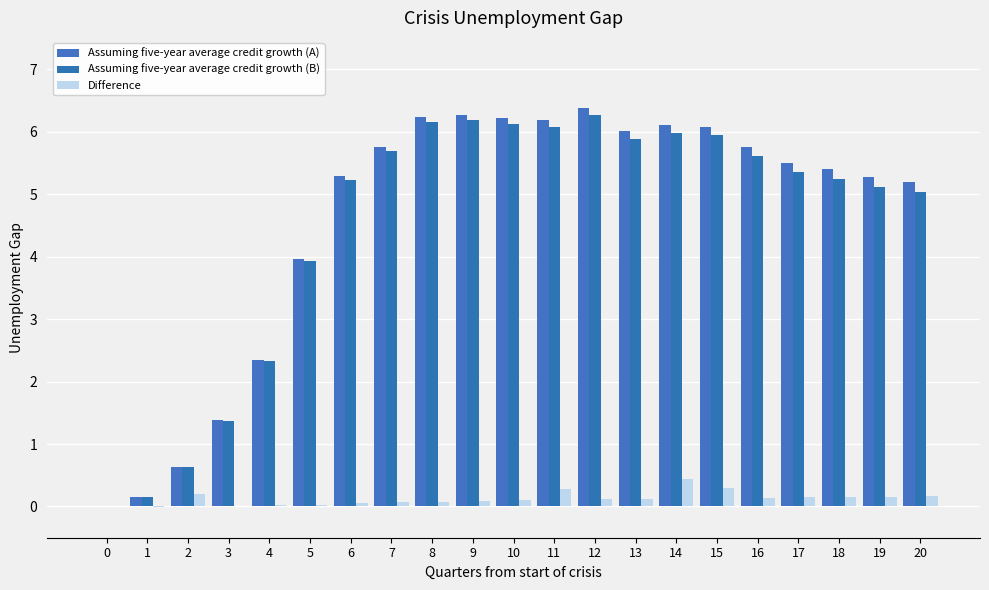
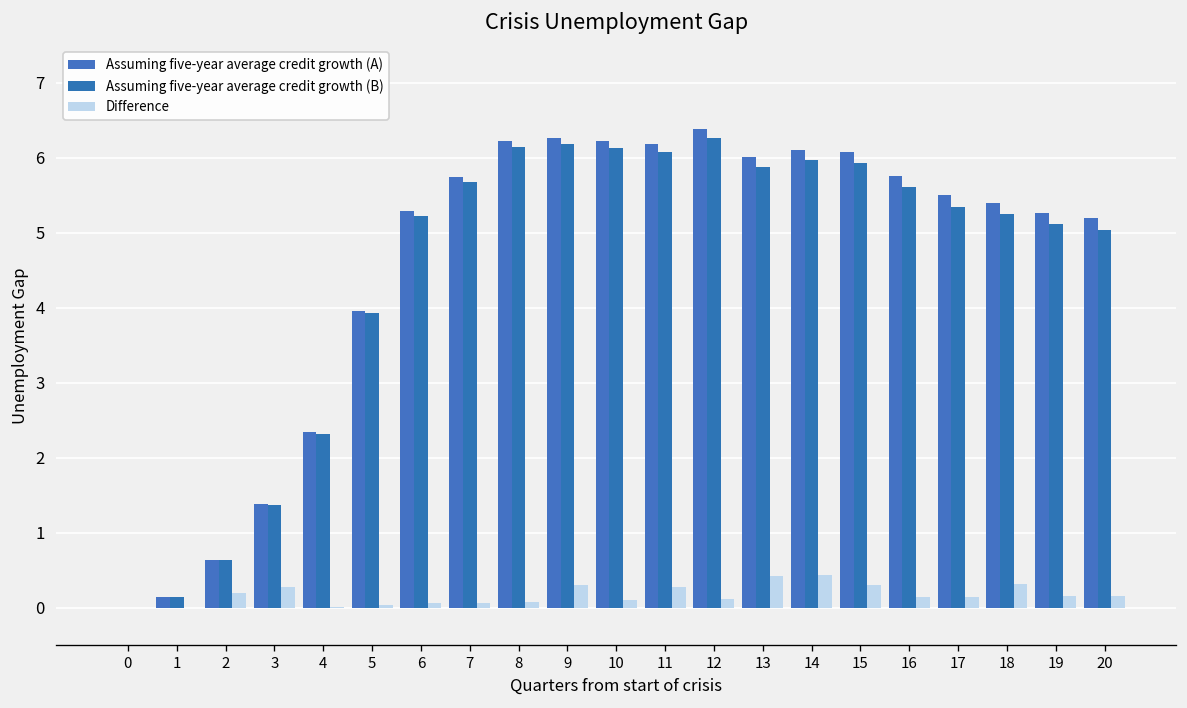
Difference, 3: 0.0 -> 0.3
Difference, 9: 0.1 -> 0.3
Difference, 13: 0.1 -> 0.4
Difference, 18: 0.2 -> 0.3
